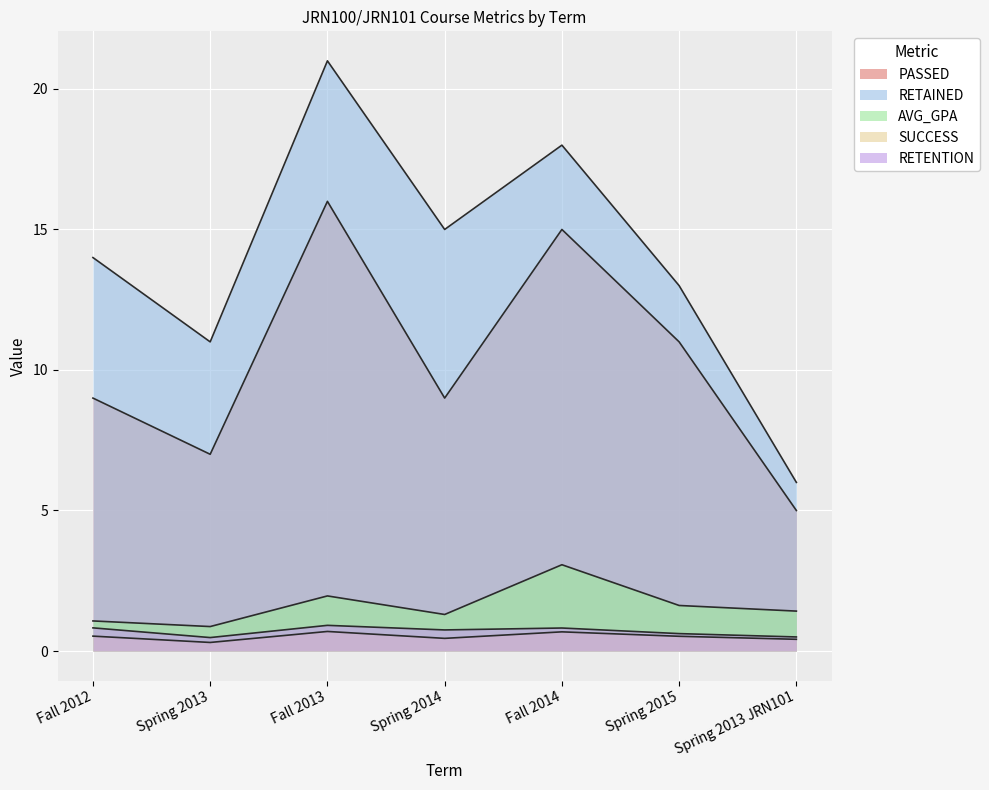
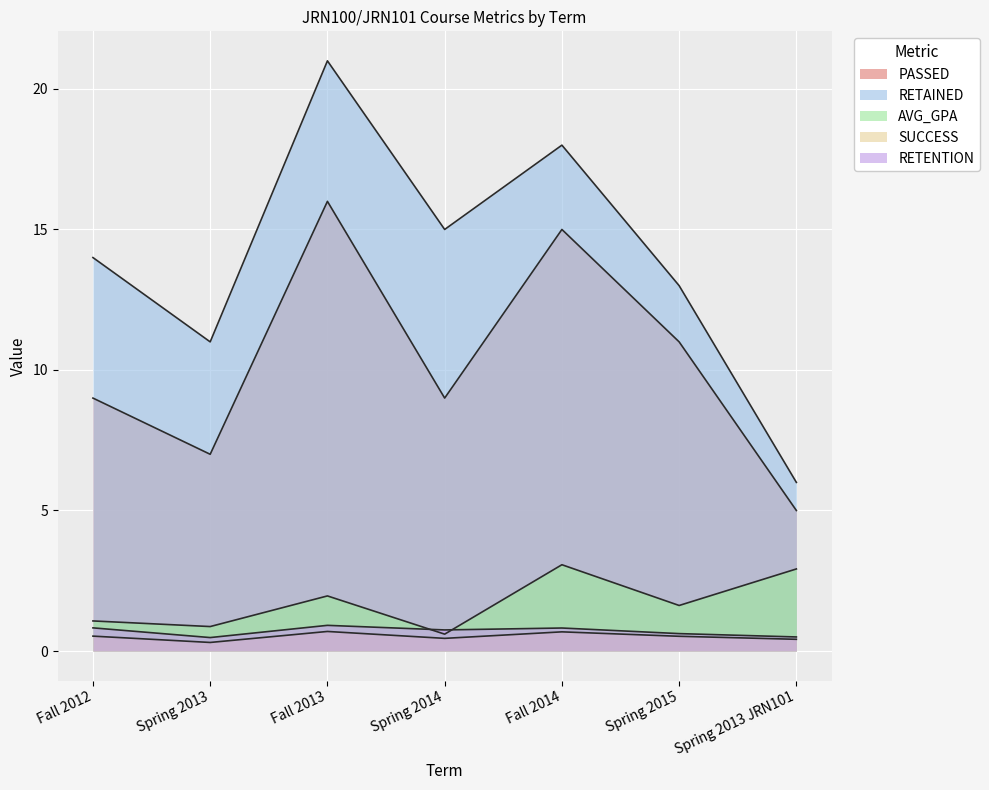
AVG_GPA, Spring 2014: 1.3 -> 0.6
AVG_GPA, Spring 2013 JRN101: 1.4 -> 2.9
